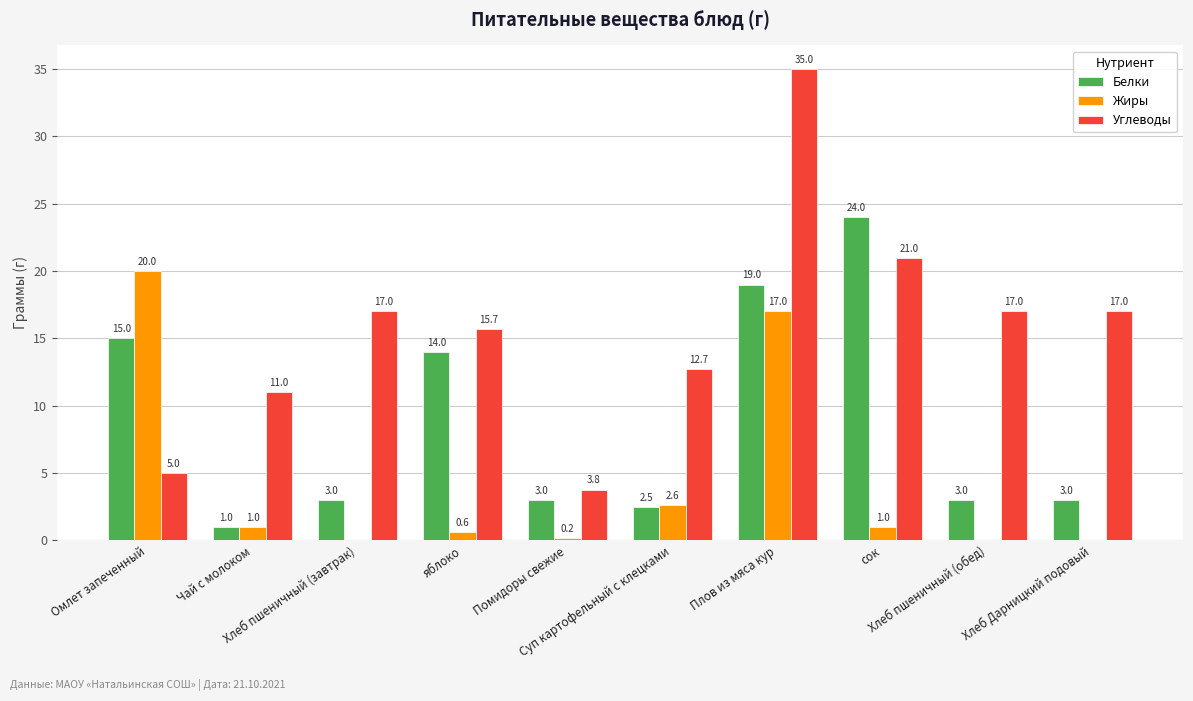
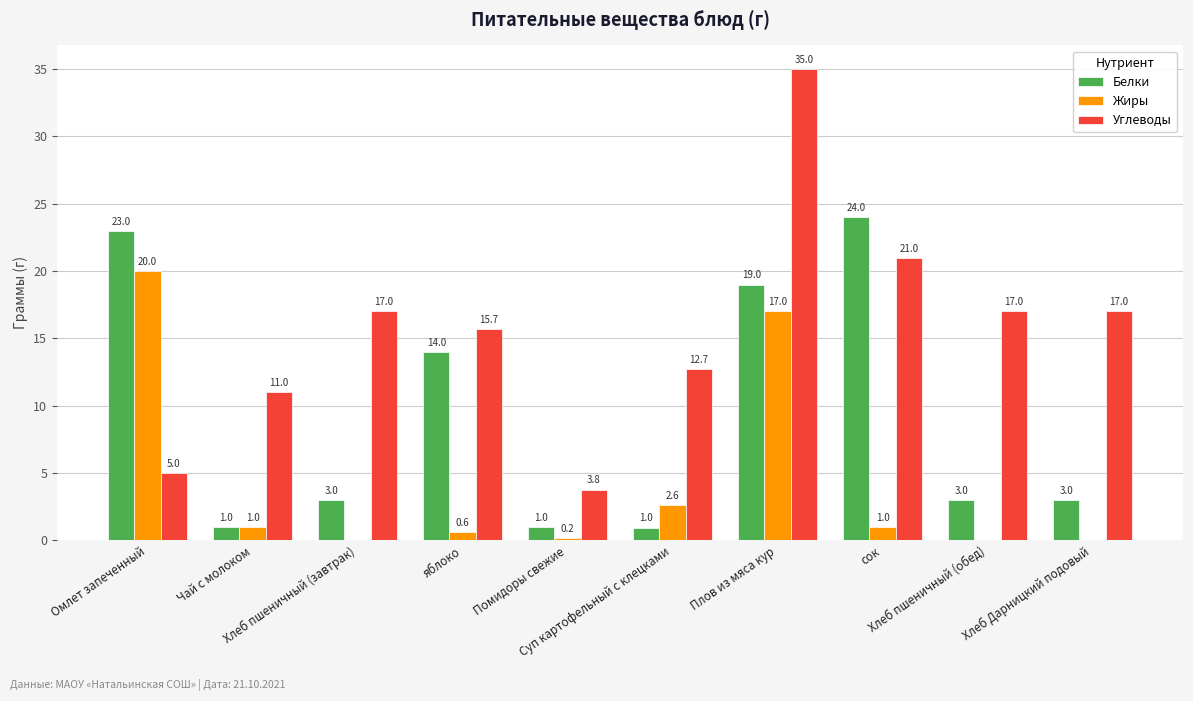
Белки, Омлет запеченный: 15.0 -> 23.0
Белки, Помидоры свежие: 3.0 -> 1.0
Белки, Суп картофельный с клецками: 2.5 -> 1.0
